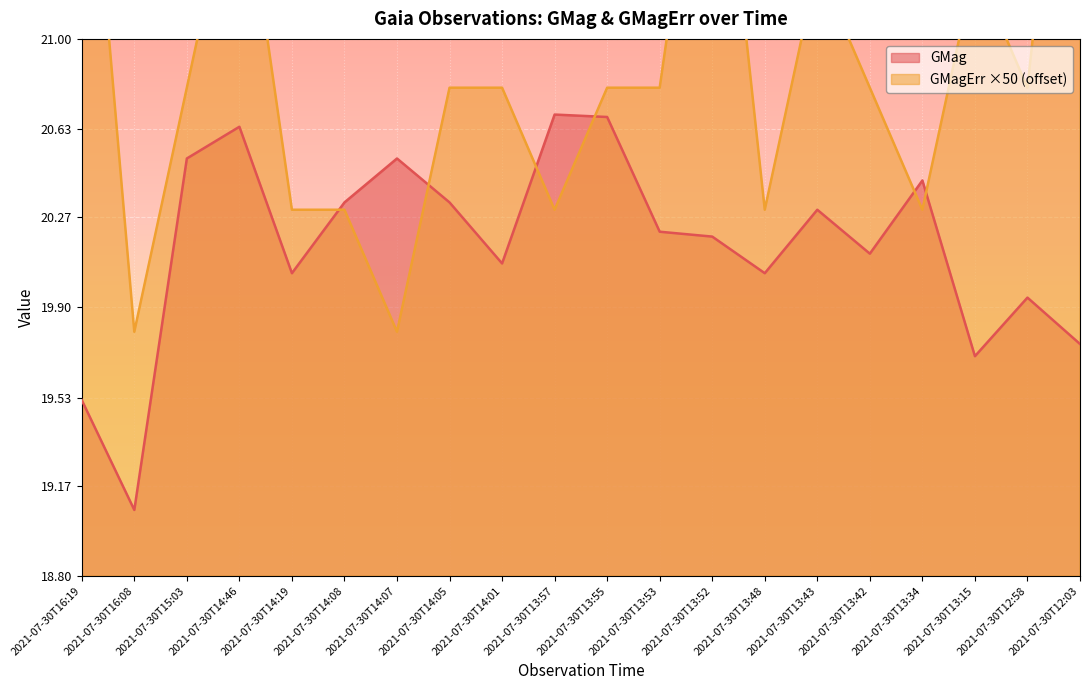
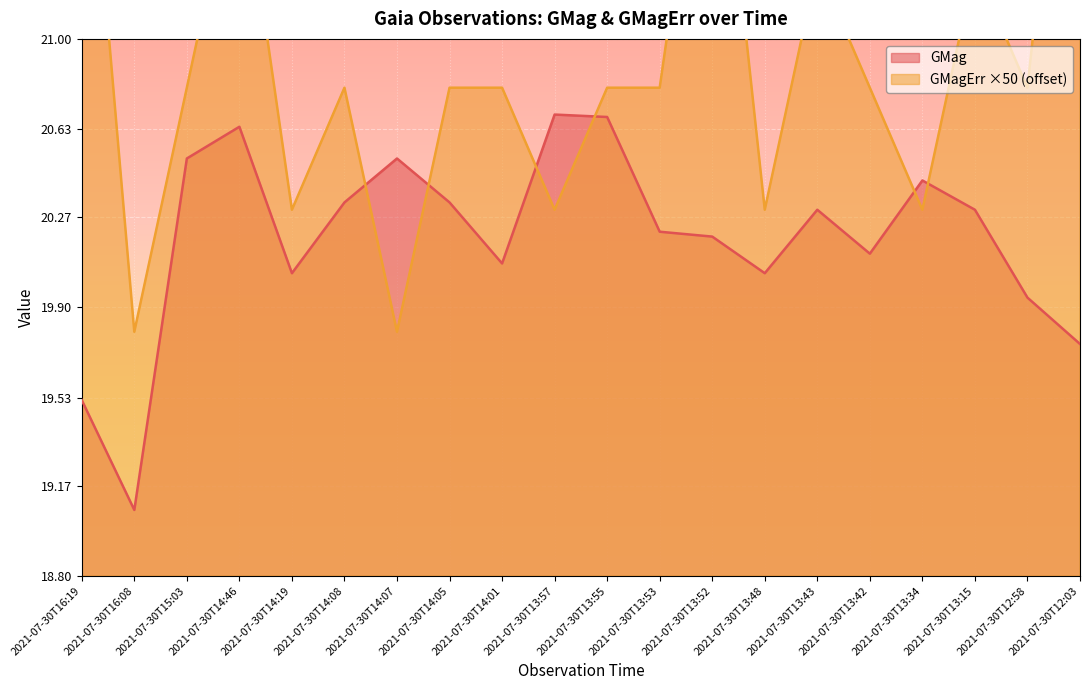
GMagErr ×50 (offset), 2021-07-30T14:08: 20.30 -> 20.80
GMag, 2021-07-30T13:15: 19.7 -> 20.3
